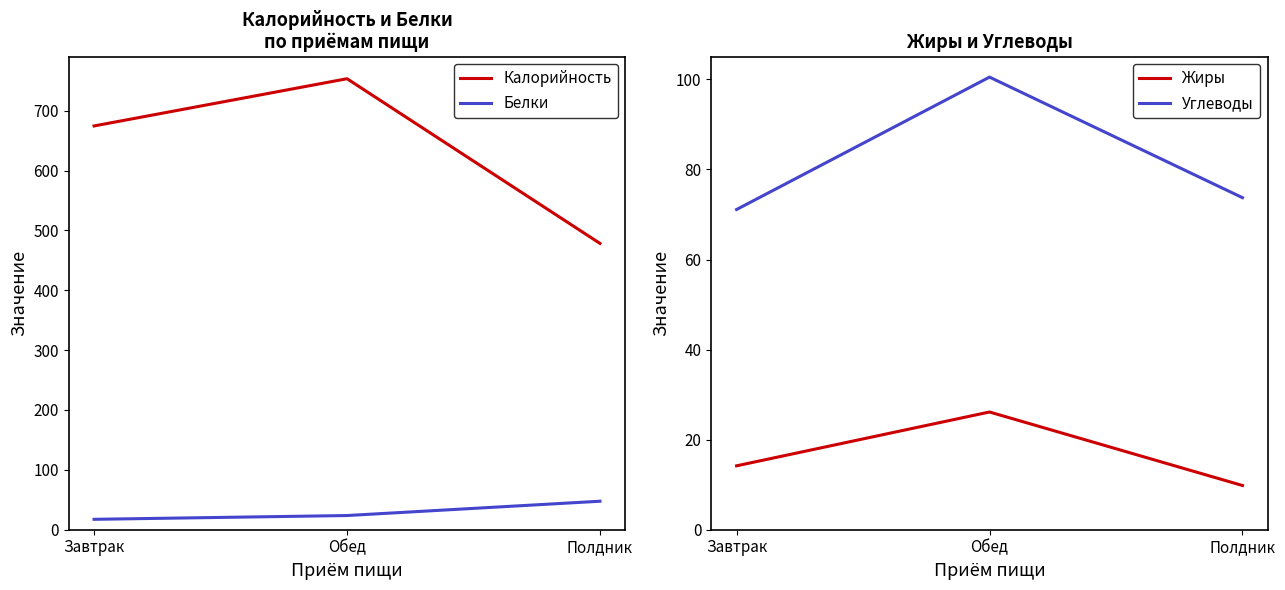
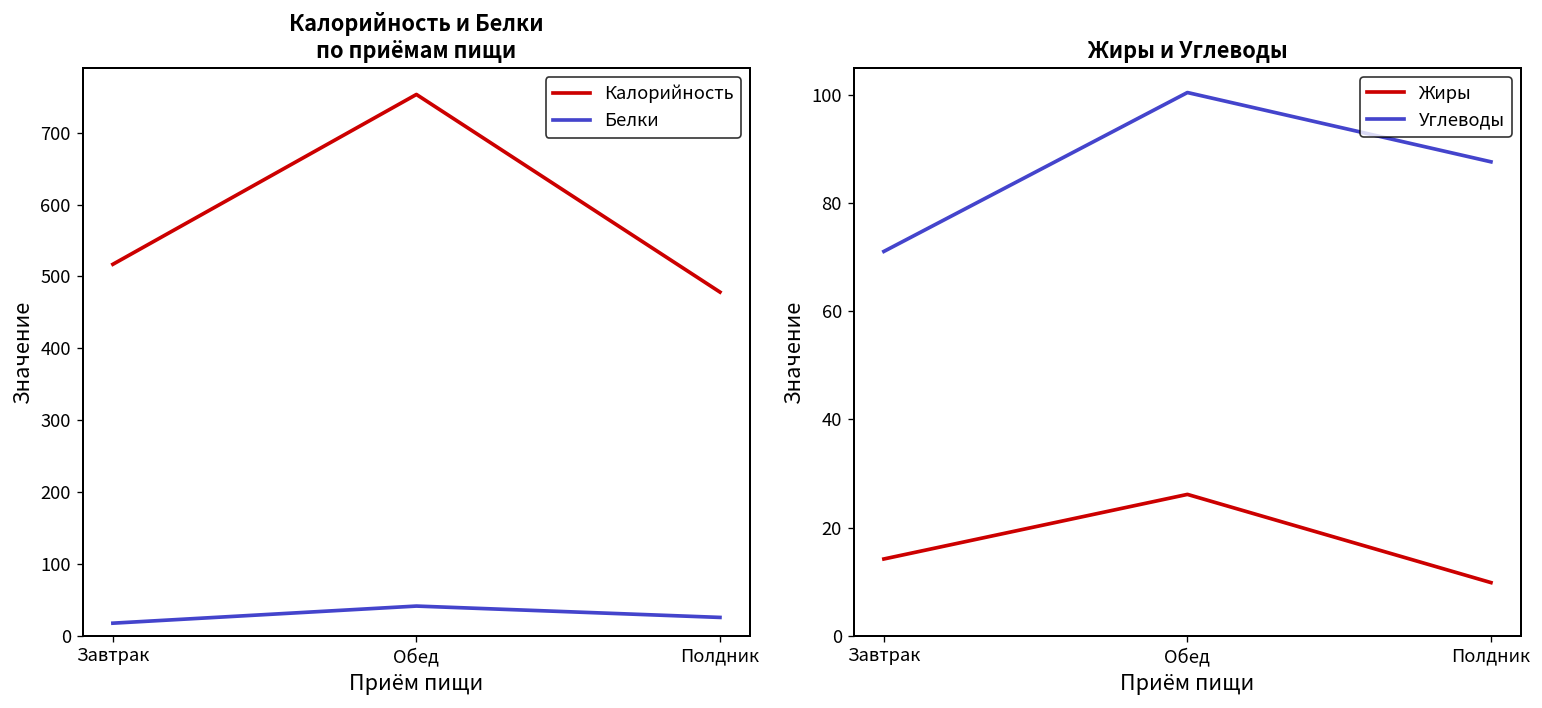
Калорийность и Белки по приёмам пищи, Калорийность, Завтрак: 670 -> 520
Калорийность и Белки по приёмам пищи, Белки, Обед: 20 -> 40
Калорийность и Белки по приёмам пищи, Белки, Полдник: 50 -> 30
Жиры и Углеводы, Углеводы, Полдник: 74 -> 88
